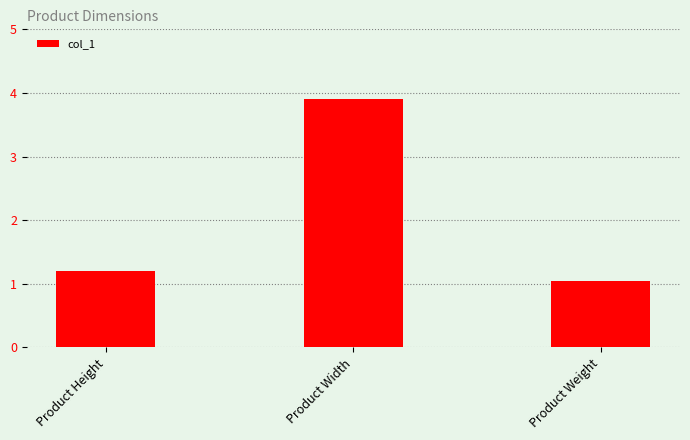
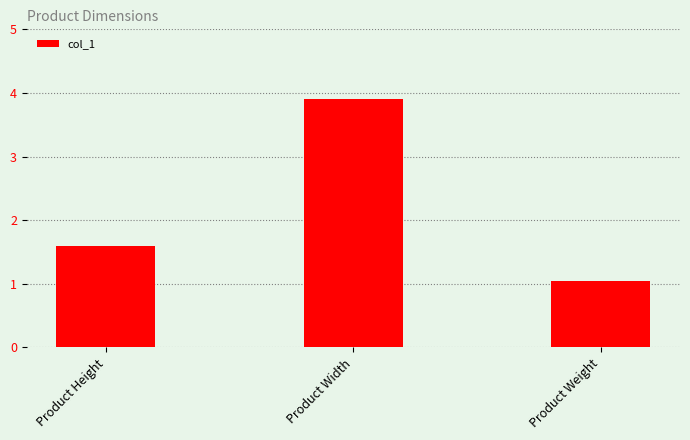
Product Height: 1.2 -> 1.6
